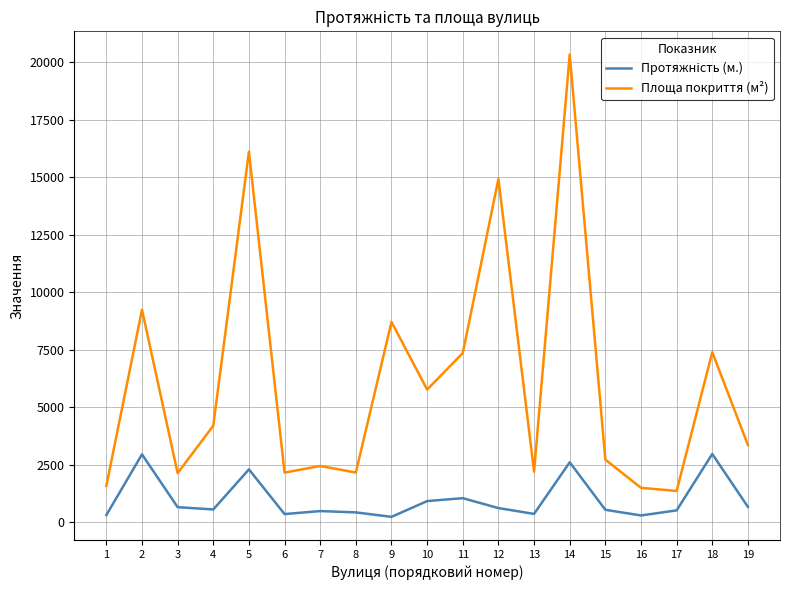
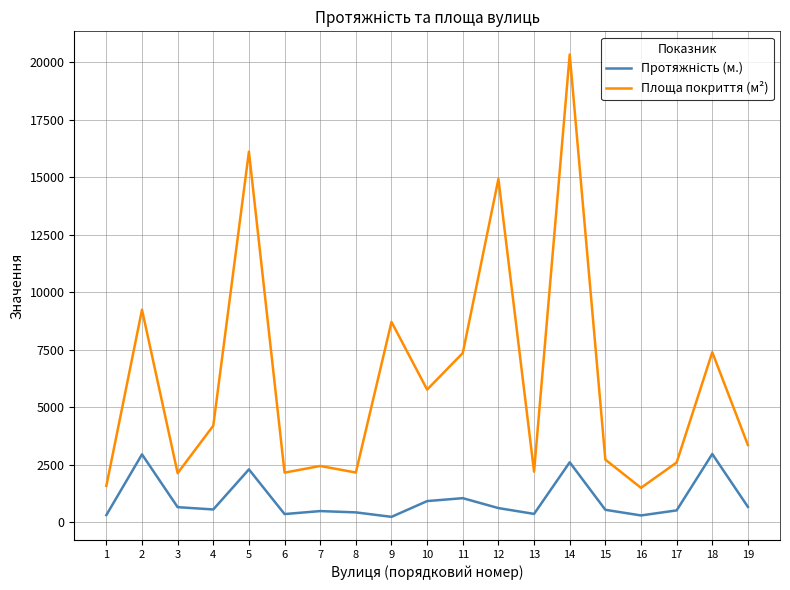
Площа покриття (м²), 17: 1400 -> 2600
